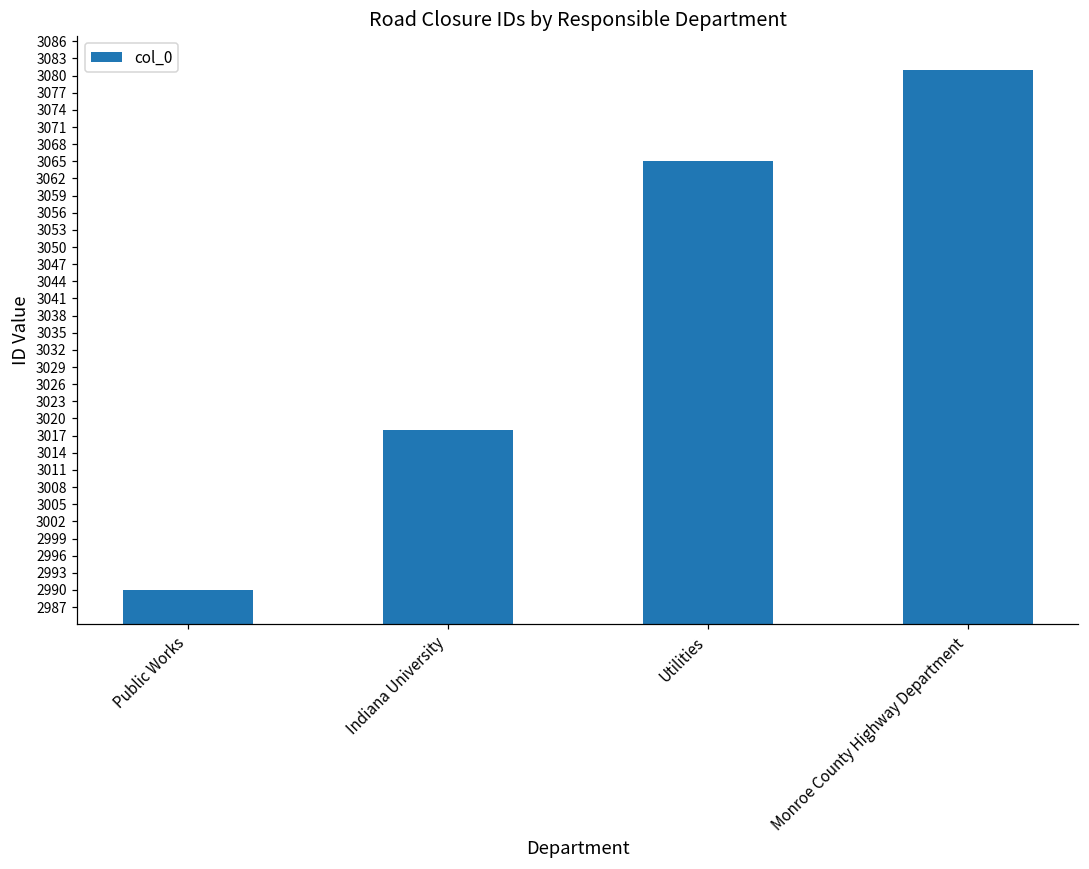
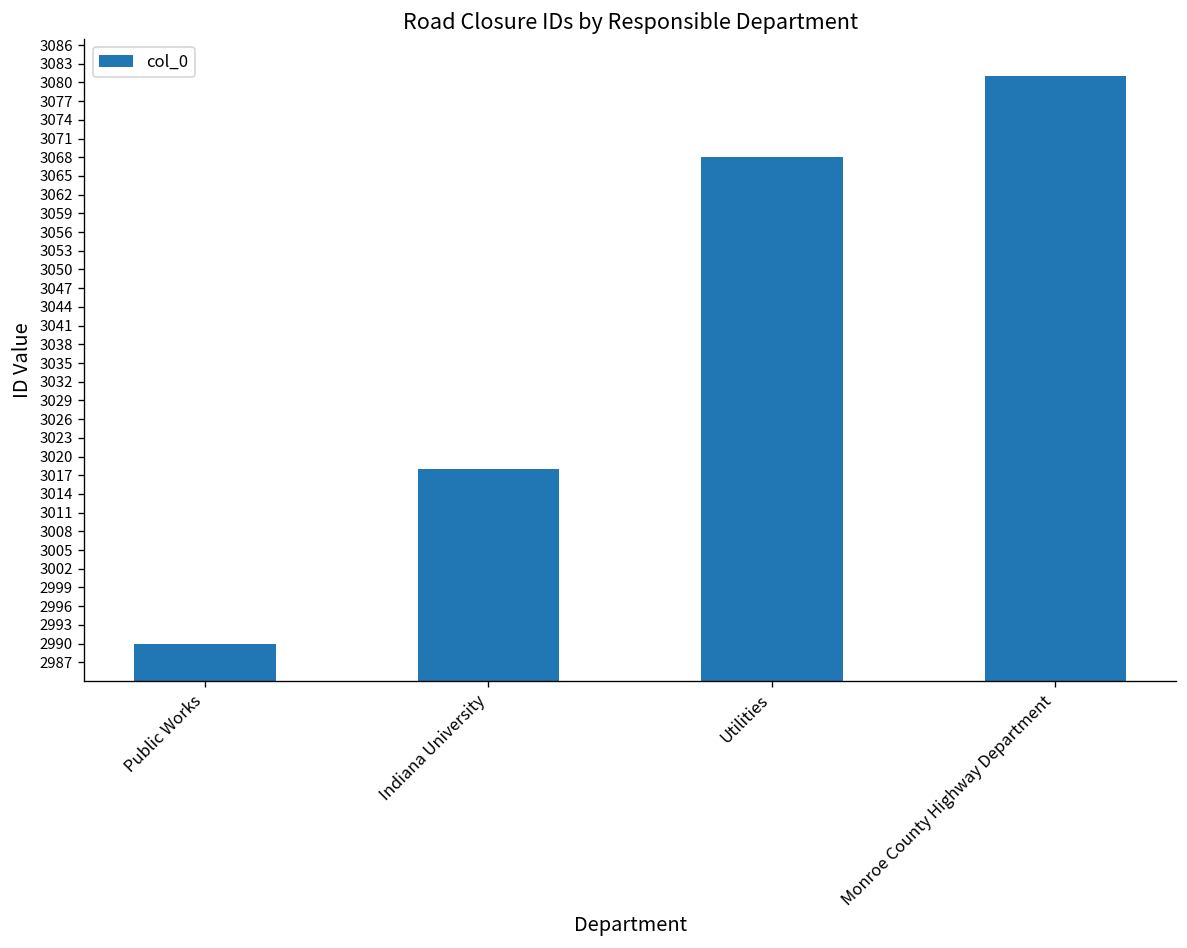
Utilities: 3065 -> 3068
